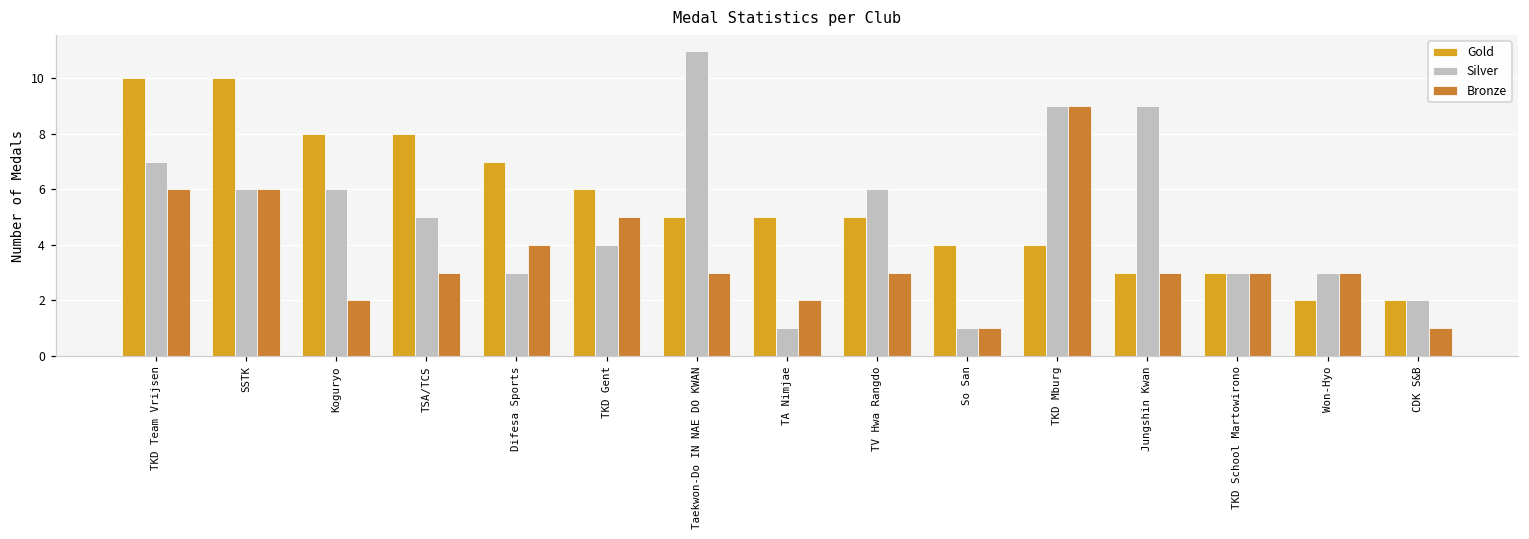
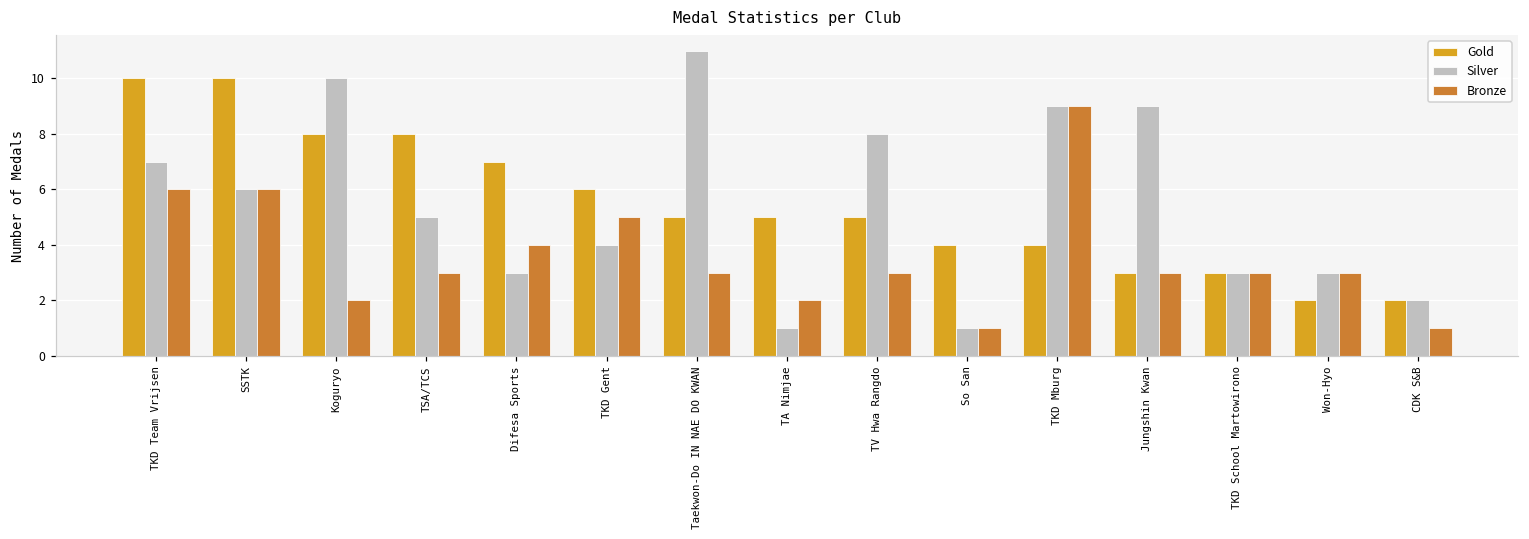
Silver, Koguryo: 6 -> 10
Silver, TV Hwa Rangdo: 6 -> 8
